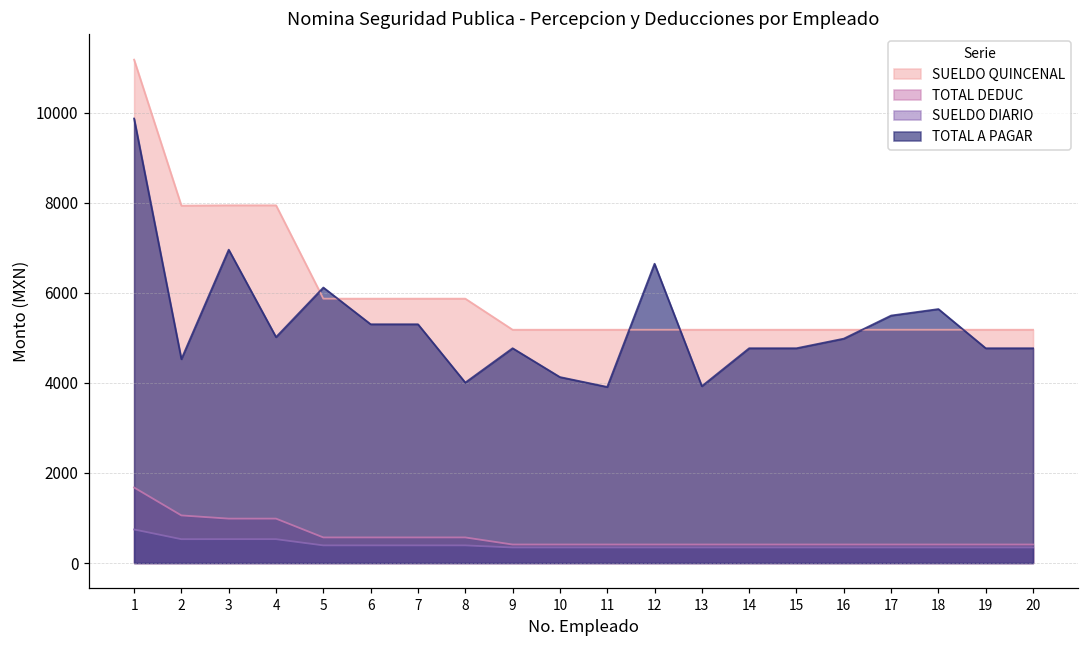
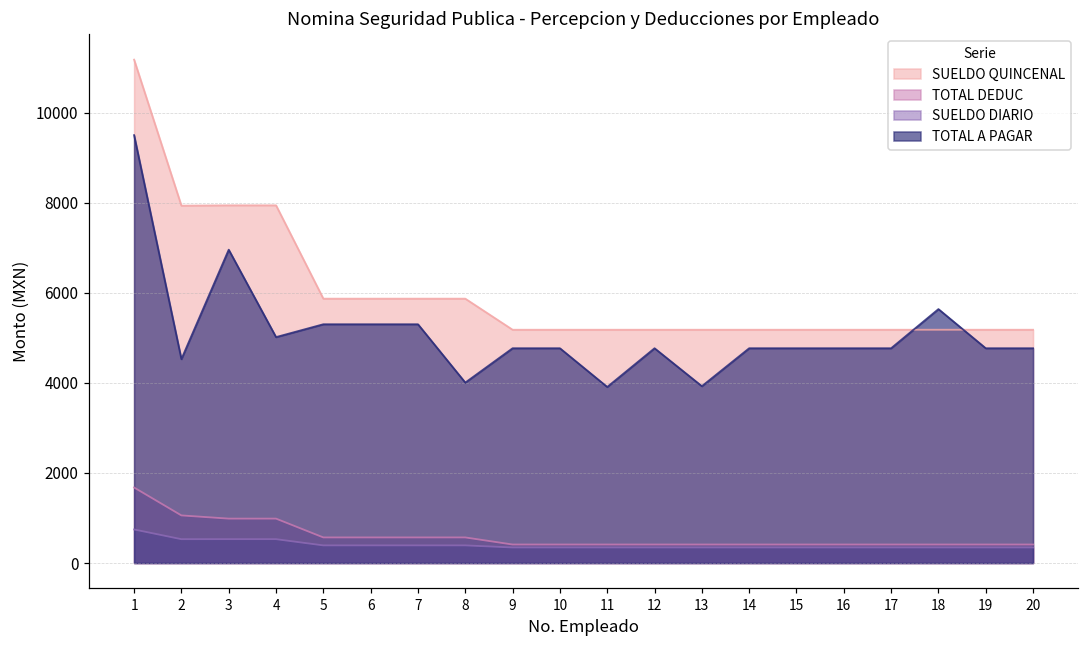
TOTAL A PAGAR, 1: 9900 -> 9500
TOTAL A PAGAR, 5: 6100 -> 5300
TOTAL A PAGAR, 10: 4100 -> 4800
TOTAL A PAGAR, 12: 6600 -> 4800
TOTAL A PAGAR, 16: 5000 -> 4800
TOTAL A PAGAR, 17: 5500 -> 4800
